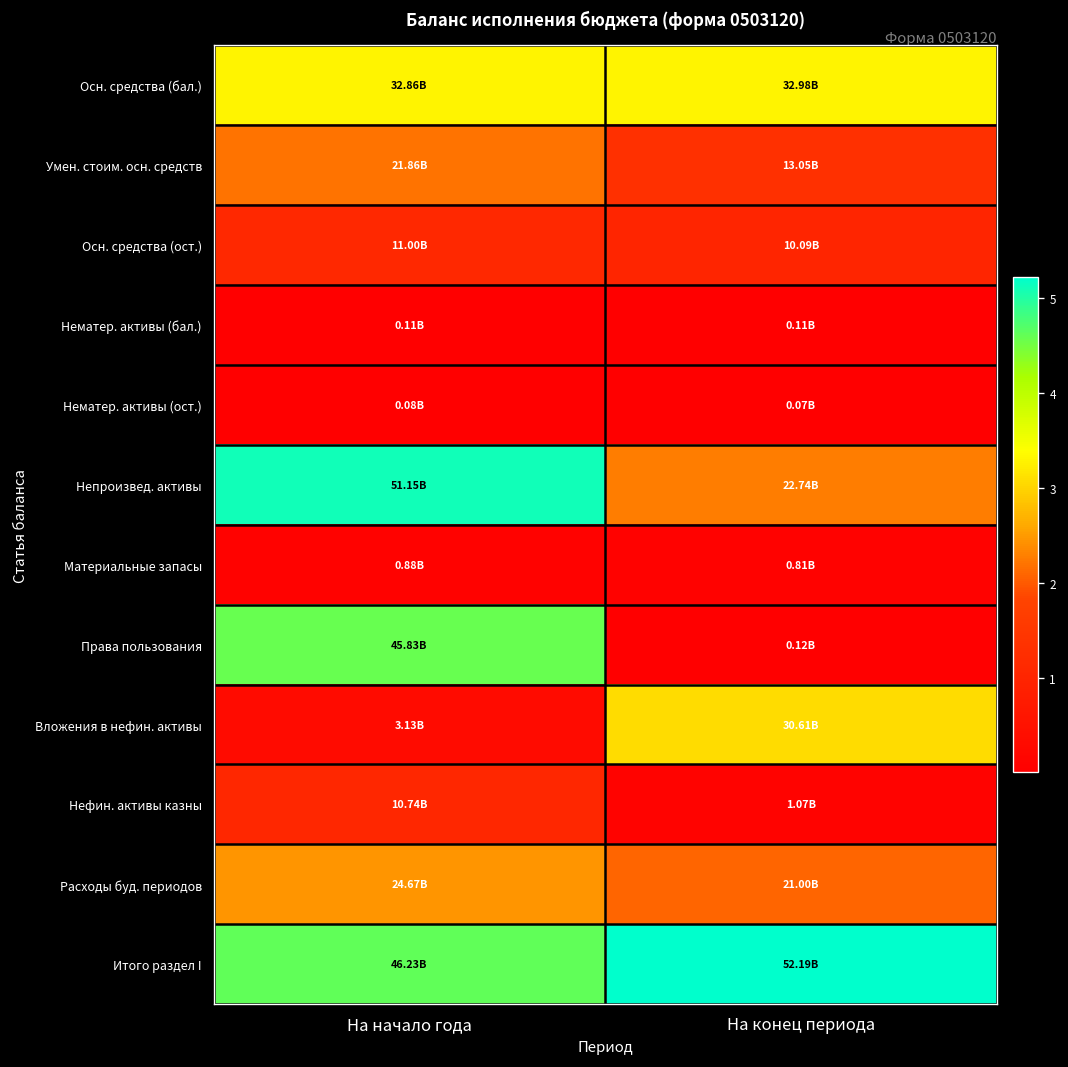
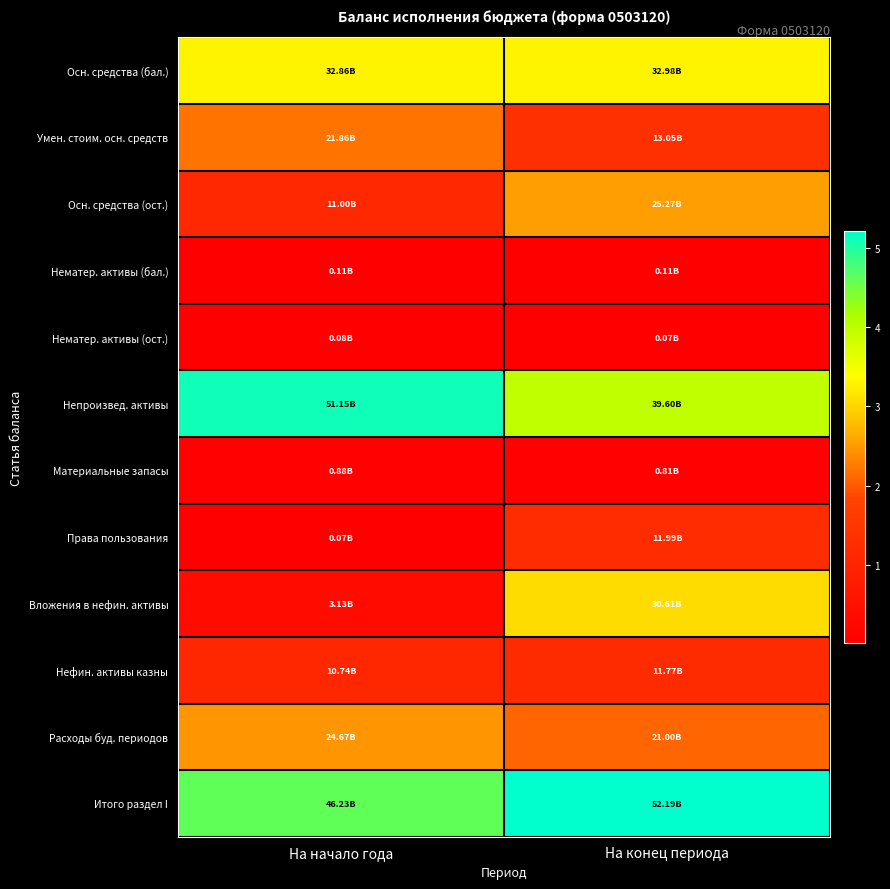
Осн. средства (ост.), На конец периода: 10.09B -> 25.27B
Непроизвед. активы, На конец периода: 22.74B -> 39.60B
Права пользования, На начало года: 45.83B -> 0.07B
Права пользования, На конец периода: 0.12B -> 11.99B
Нефин. активы казны, На конец периода: 1.07B -> 11.77B
